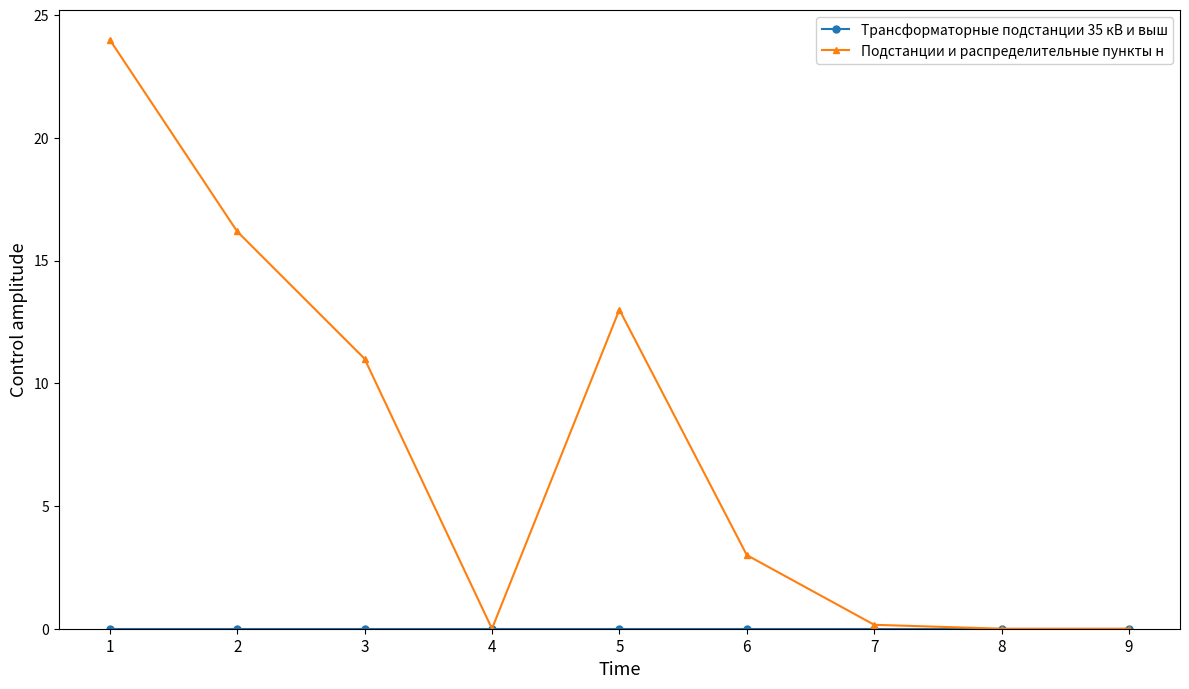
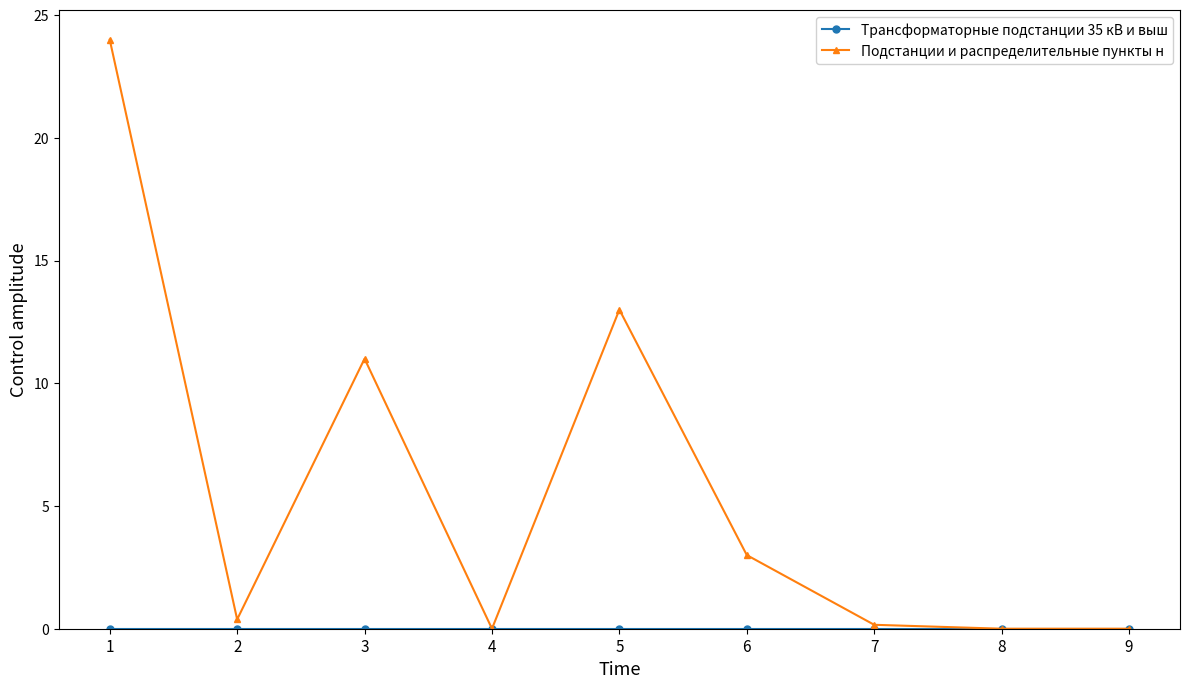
Подстанции и распределительные пункты н, 2: 16.2 -> 0.4
